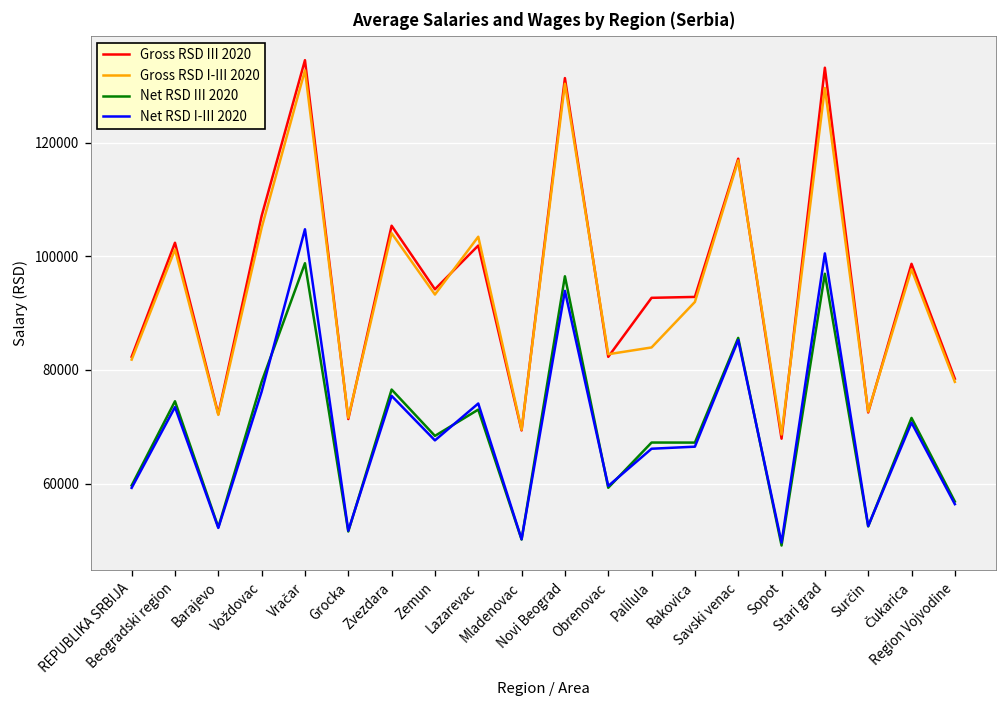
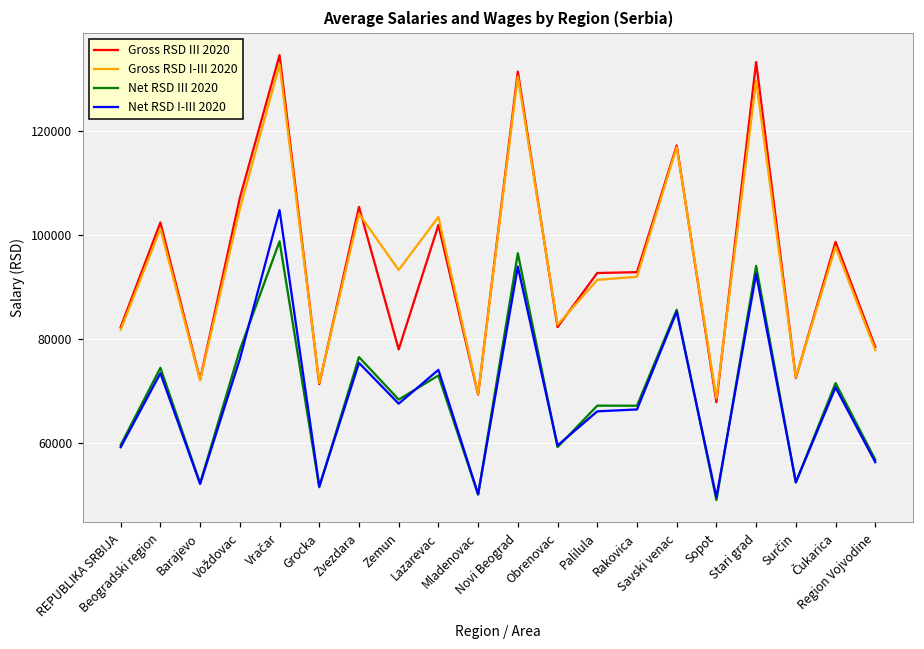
Gross RSD III 2020, Zemun: 94000 -> 78000
Gross RSD I-III 2020, Palilula: 84000 -> 91000
Net RSD III 2020, Stari grad: 97000 -> 94000
Net RSD I-III 2020, Stari grad: 101000 -> 93000
